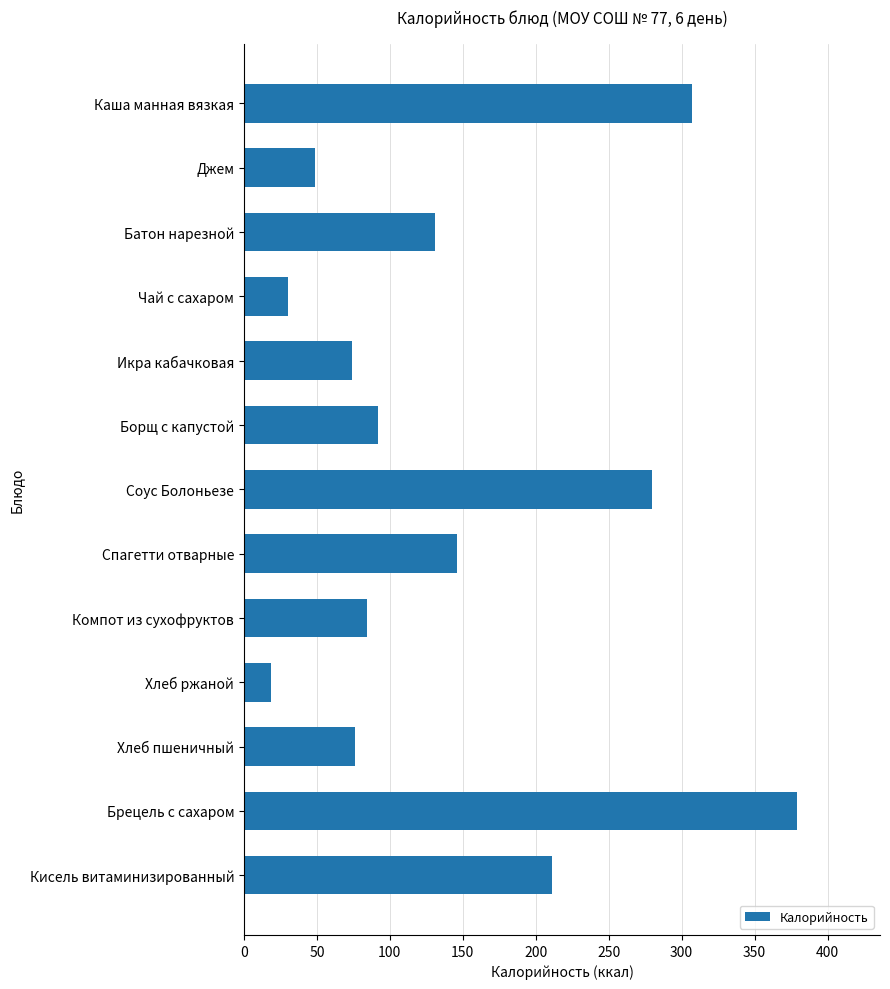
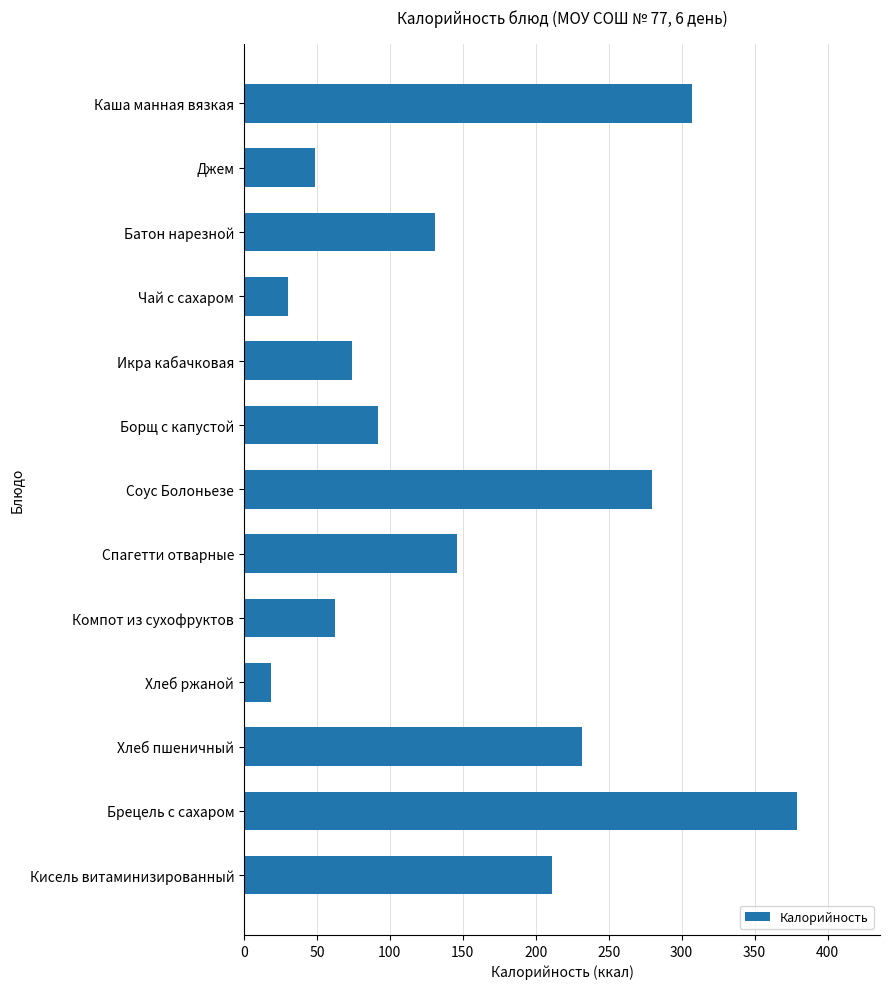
Компот из сухофруктов: 84 -> 62
Хлеб пшеничный: 76 -> 231
